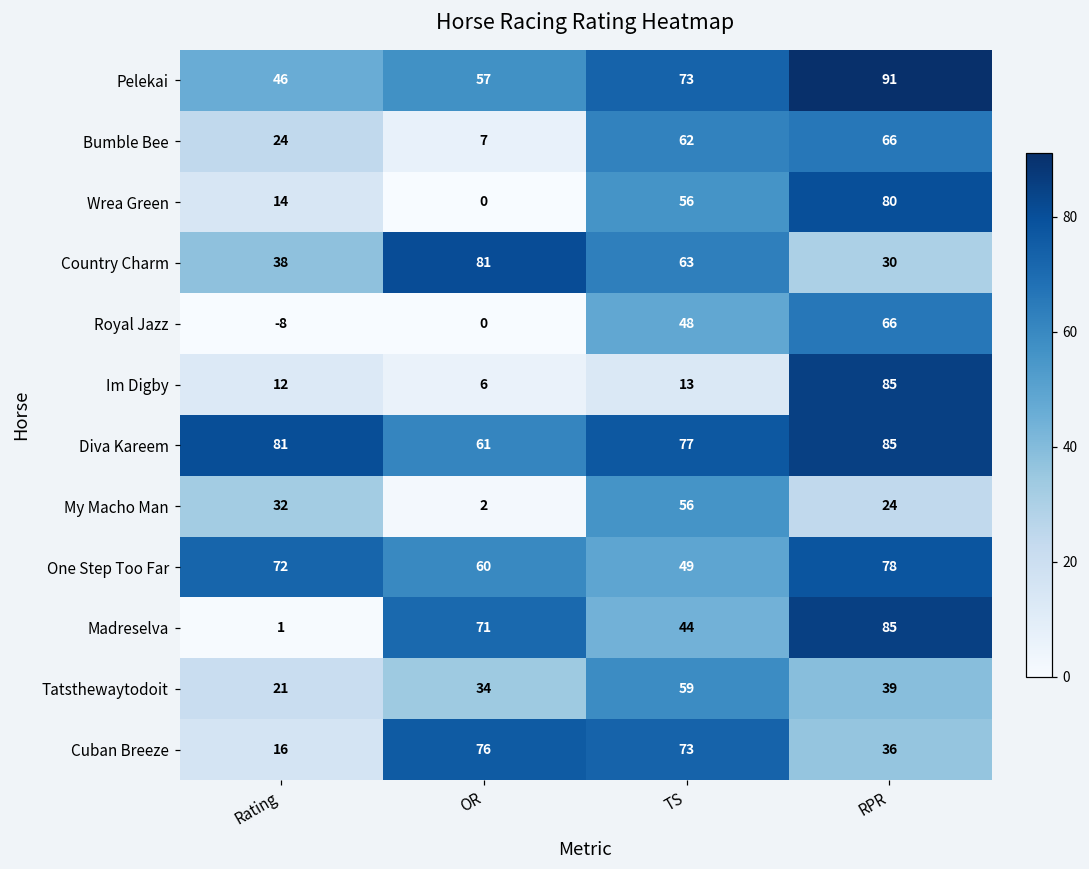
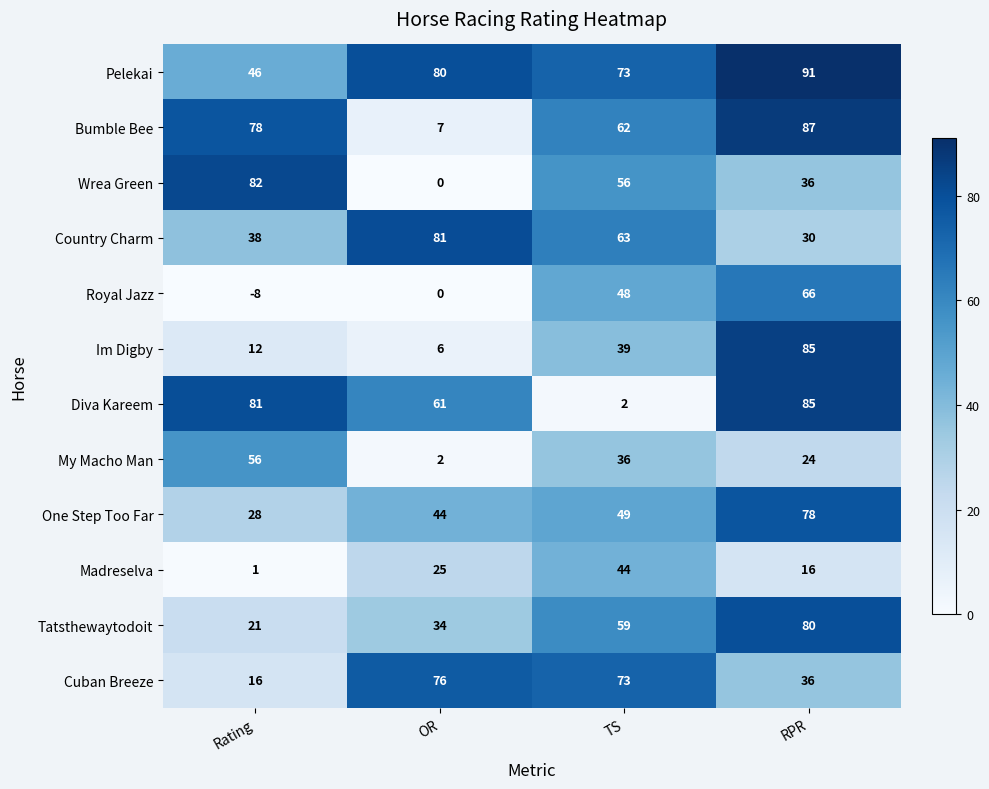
Pelekai, OR: 57 -> 80
Bumble Bee, Rating: 24 -> 78
Bumble Bee, RPR: 66 -> 87
Wrea Green, Rating: 14 -> 82
Wrea Green, RPR: 80 -> 36
Im Digby, TS: 13 -> 39
Diva Kareem, TS: 77 -> 2
My Macho Man, Rating: 32 -> 56
My Macho Man, TS: 56 -> 36
One Step Too Far, Rating: 72 -> 28
One Step Too Far, OR: 60 -> 44
Madreselva, OR: 71 -> 25
Madreselva, RPR: 85 -> 16
Tatsthewaytodoit, RPR: 39 -> 80
